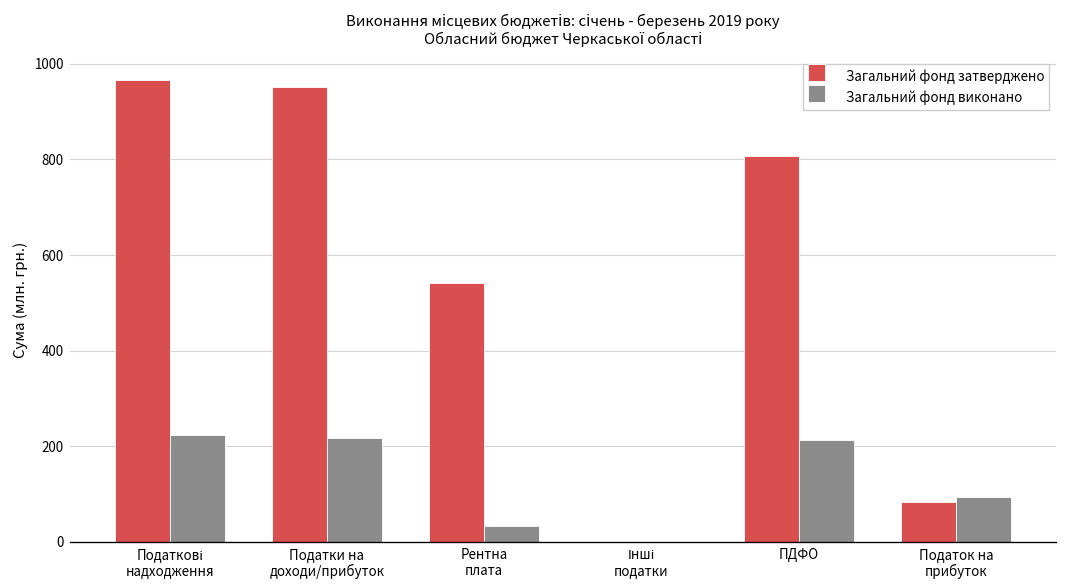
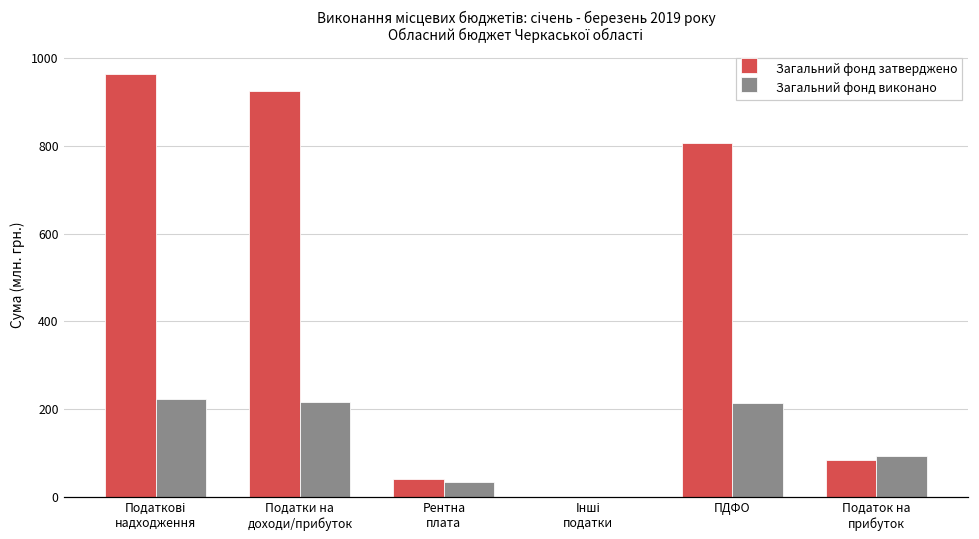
Загальний фонд затверджено, Податки на доходи/прибуток: 950 -> 930
Загальний фонд затверджено, Рентна плата: 540 -> 40
